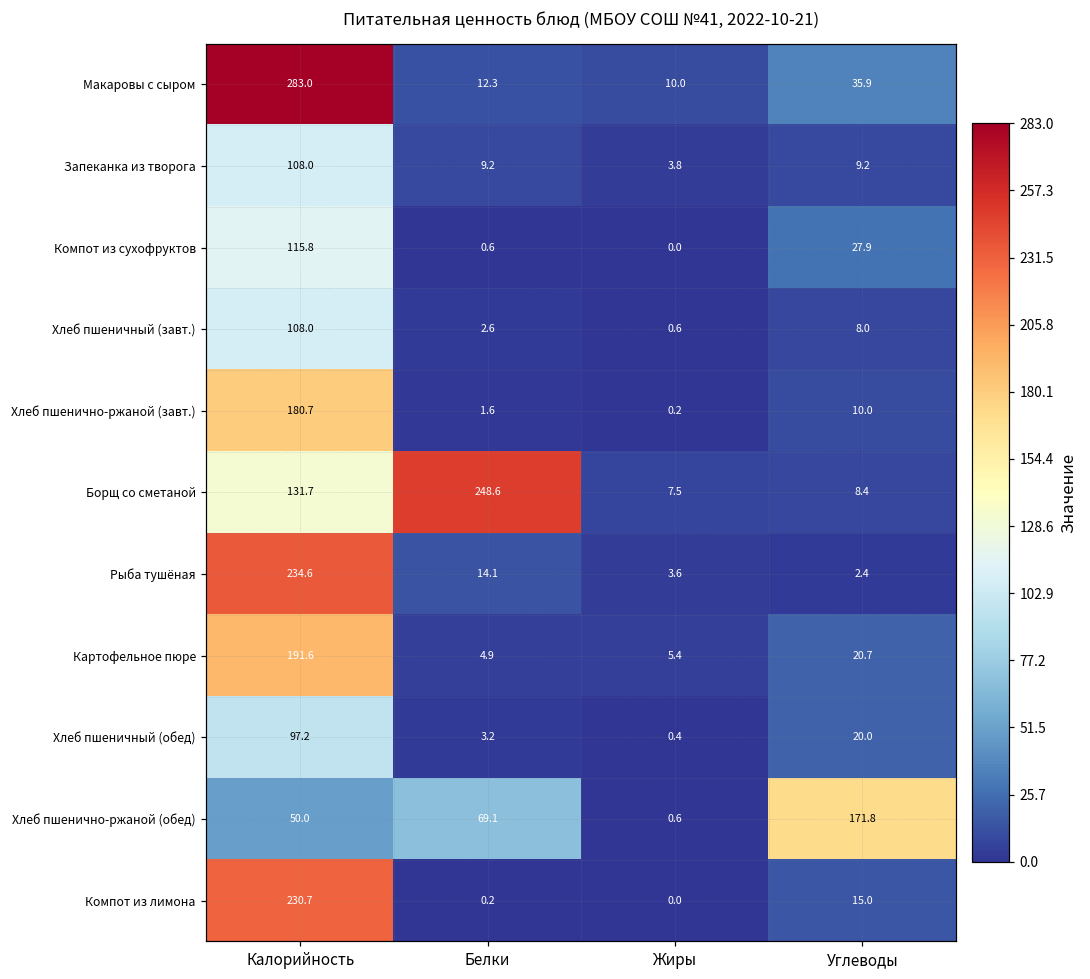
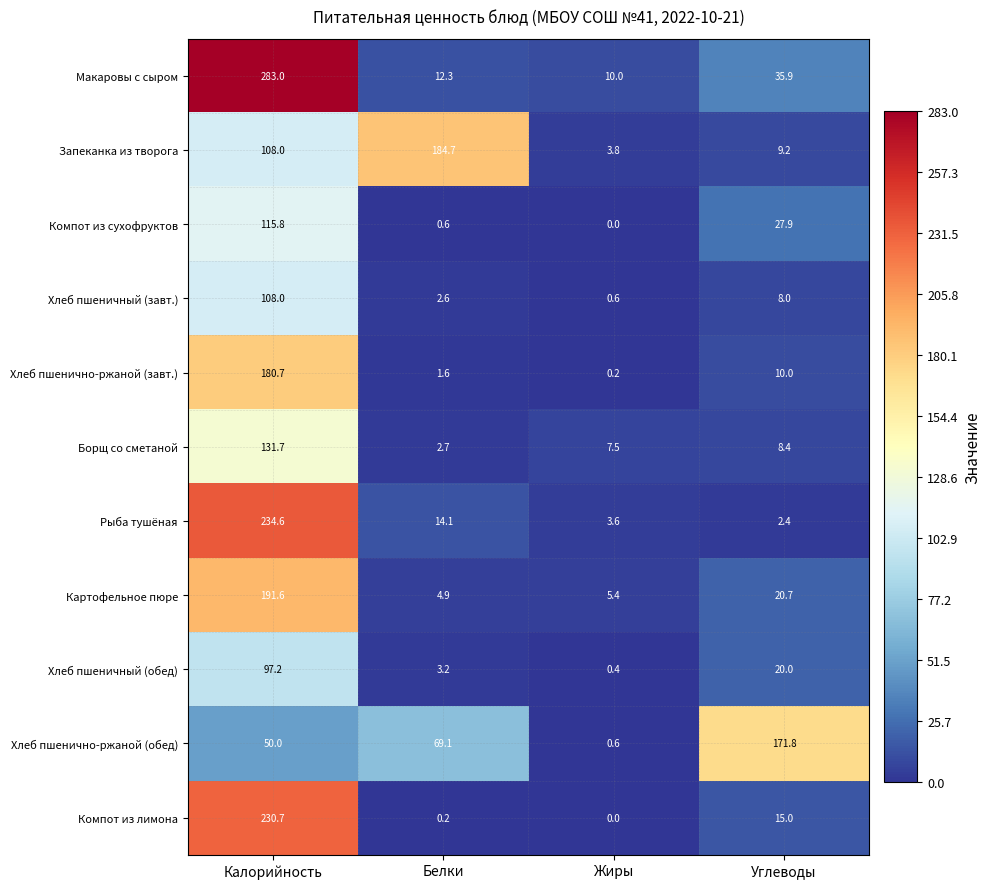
Запеканка из творога, Белки: 9.2 -> 184.7
Борщ со сметаной, Белки: 248.6 -> 2.7
